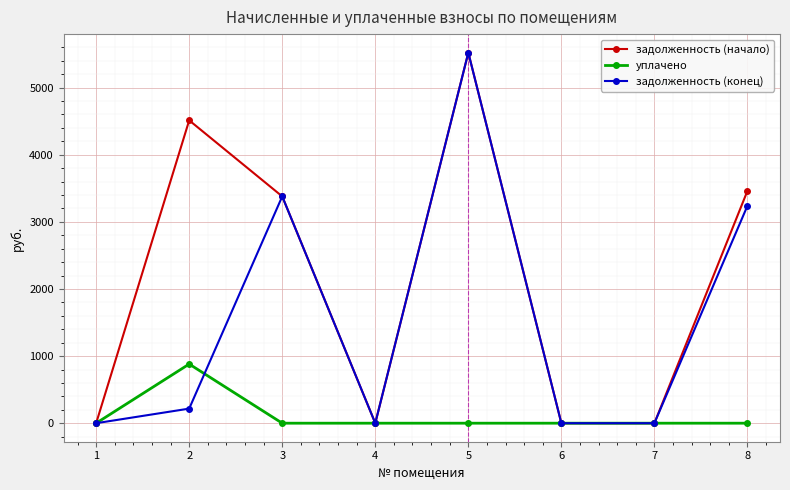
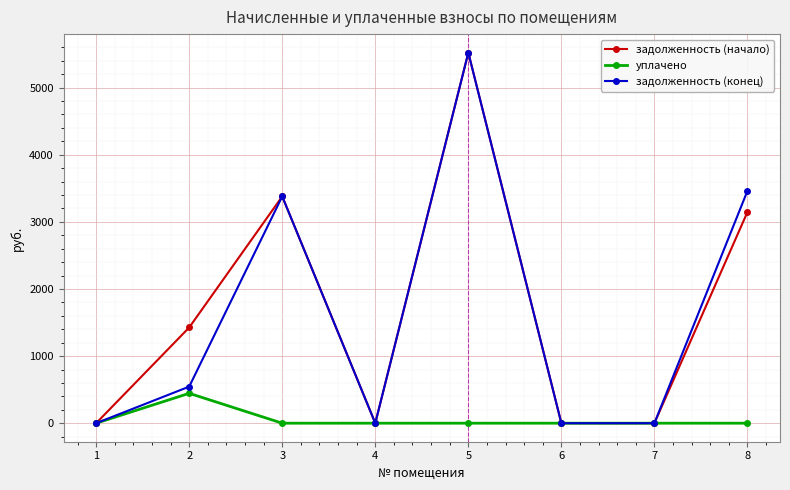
задолженность (начало), 2: 4500 -> 1400
уплачено, 2: 900 -> 400
задолженность (конец), 2: 200 -> 500
задолженность (начало), 8: 3500 -> 3100
задолженность (конец), 8: 3200 -> 3500
